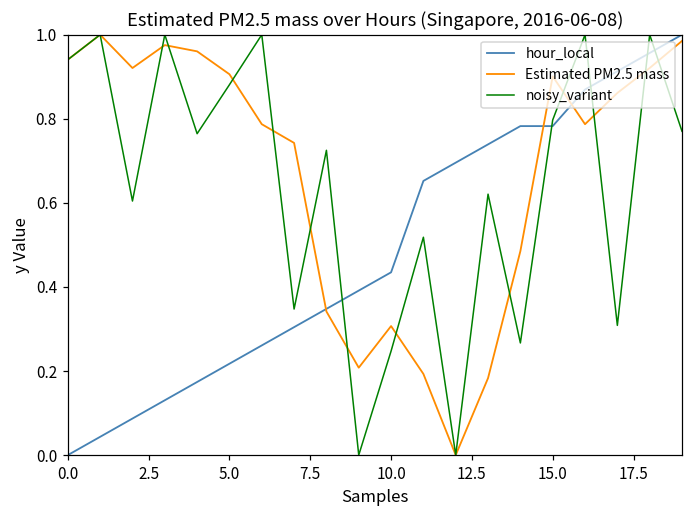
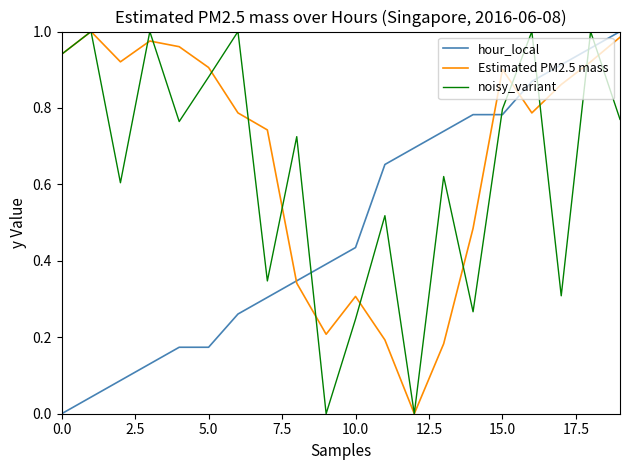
hour_local, 5.0: 0.22 -> 0.17
